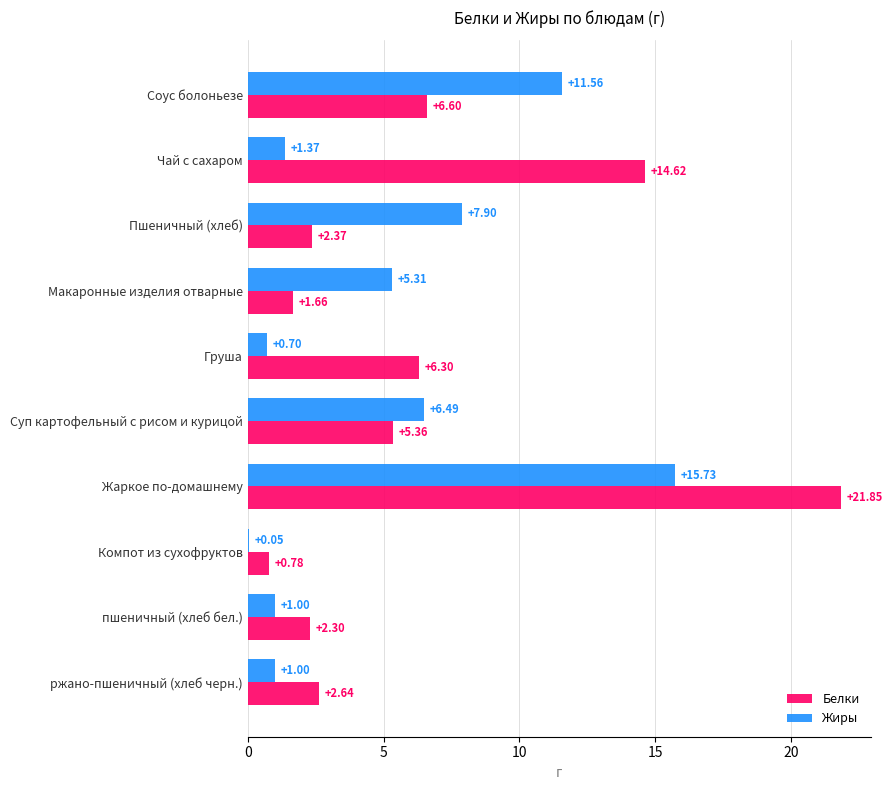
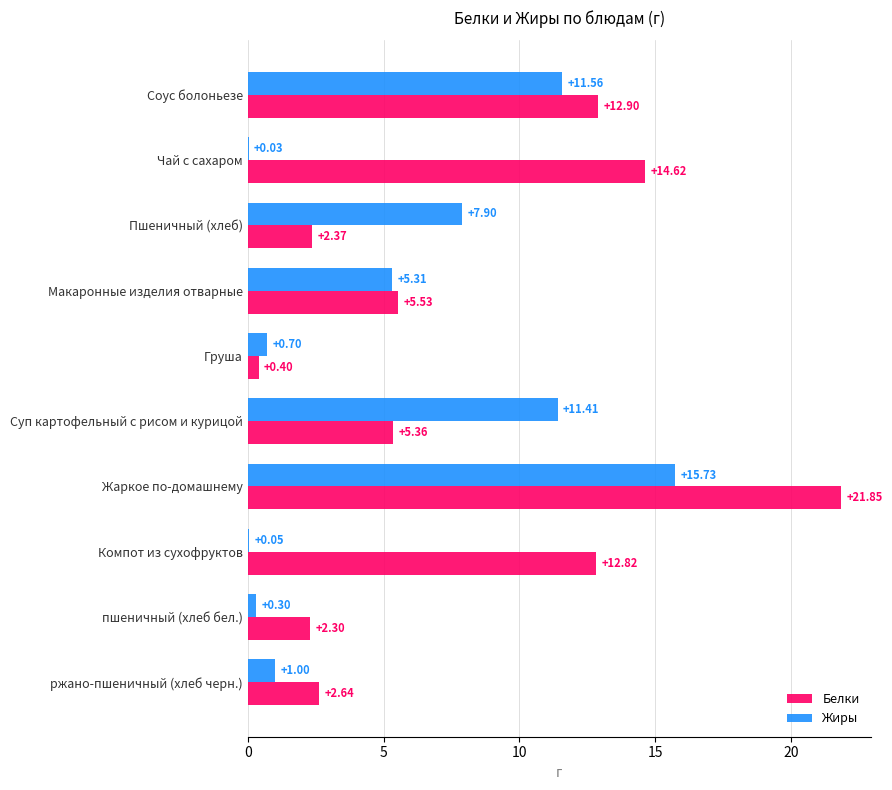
Белки, Соус болоньезе: +6.60 -> +12.90
Жиры, Чай с сахаром: +1.37 -> +0.03
Белки, Макаронные изделия отварные: +1.66 -> +5.53
Белки, Груша: +6.30 -> +0.40
Жиры, Суп картофельный с рисом и курицой: +6.49 -> +11.41
Белки, Компот из сухофруктов: +0.78 -> +12.82
Жиры, пшеничный (хлеб бел.): +1.00 -> +0.30
